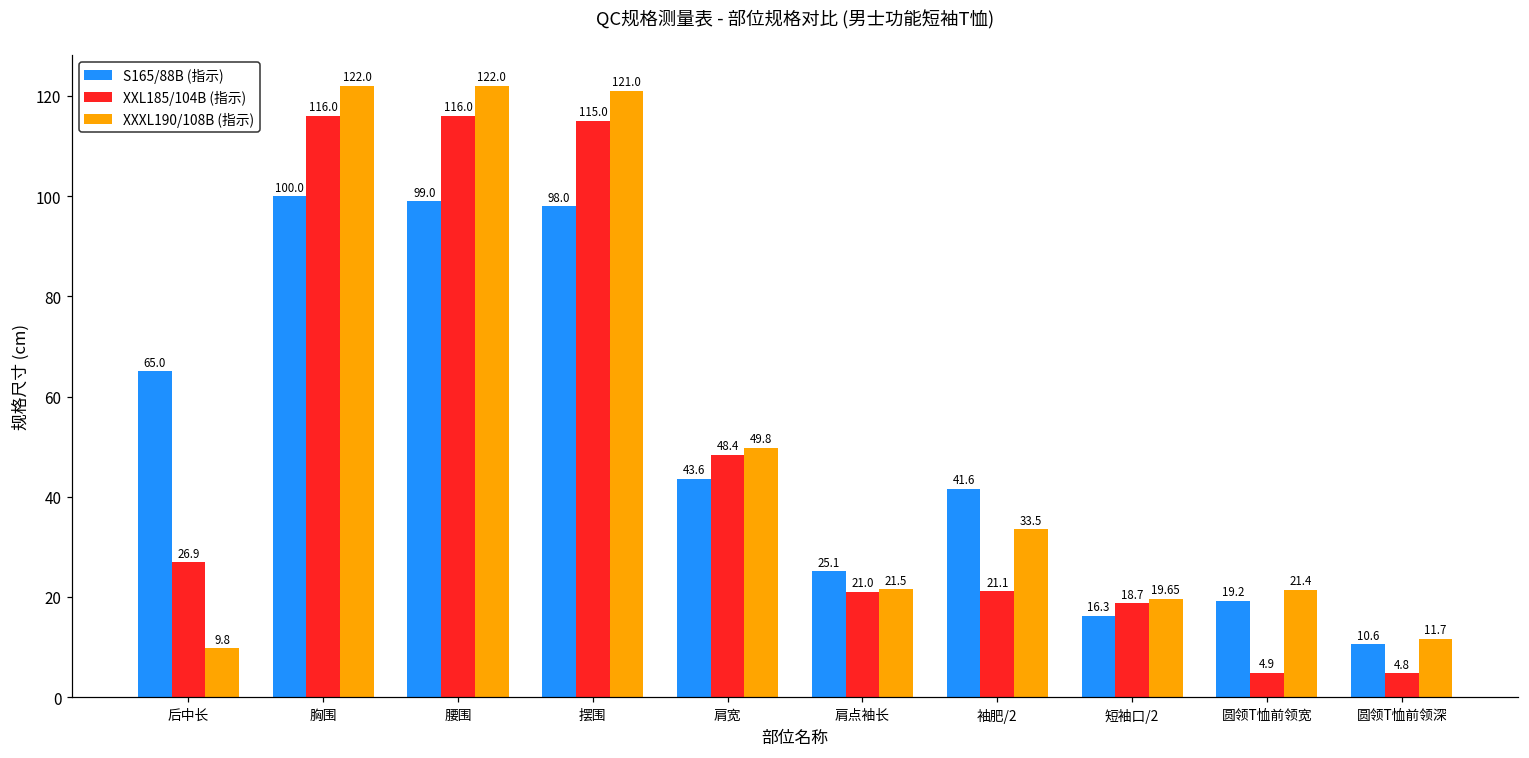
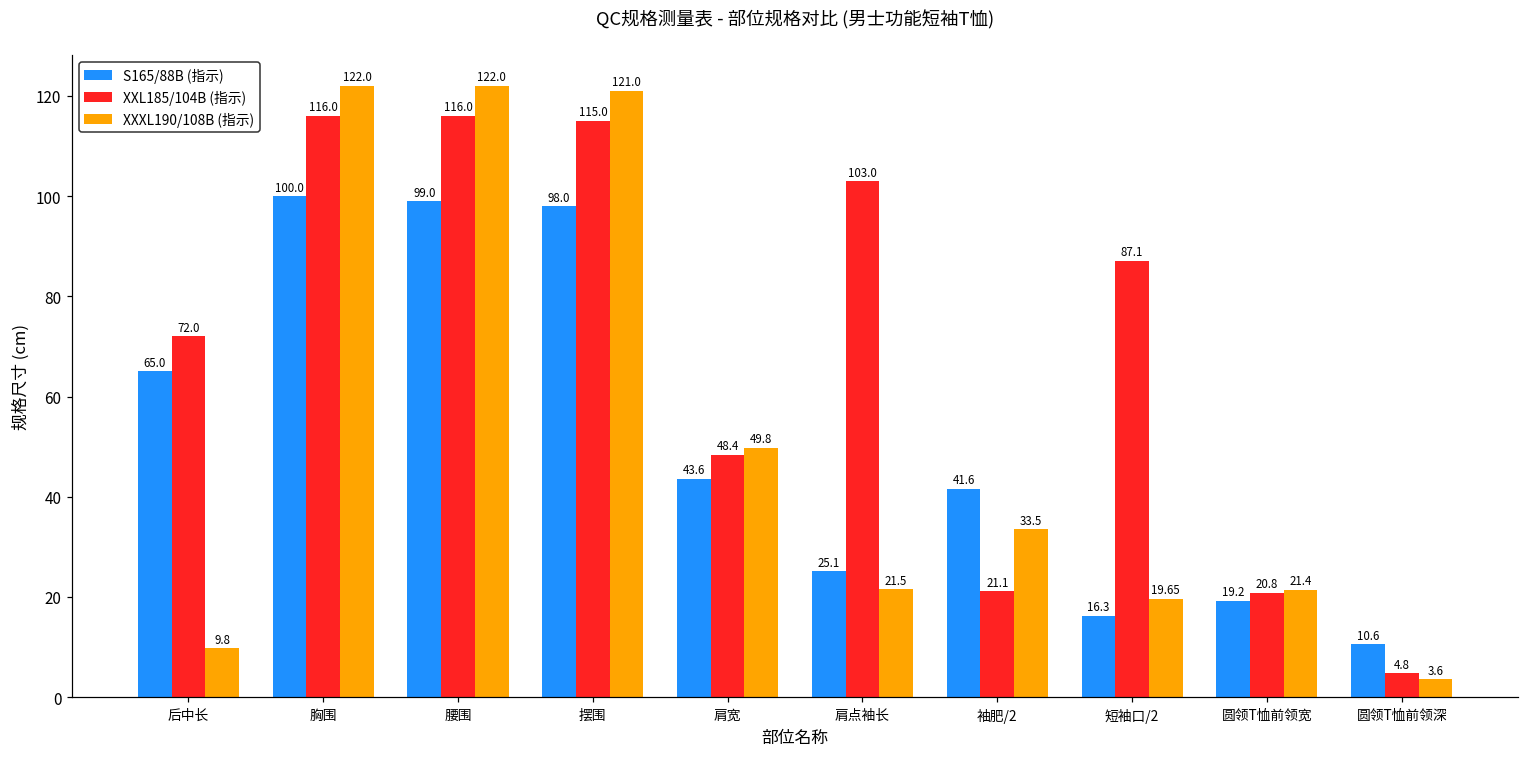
XXL185/104B (指示), 后中长: 26.9 -> 72.0
XXL185/104B (指示), 肩点袖长: 21.0 -> 103.0
XXL185/104B (指示), 短袖口/2: 18.7 -> 87.1
XXL185/104B (指示), 圆领T恤前领宽: 4.9 -> 20.8
XXXL190/108B (指示), 圆领T恤前领深: 11.7 -> 3.6
